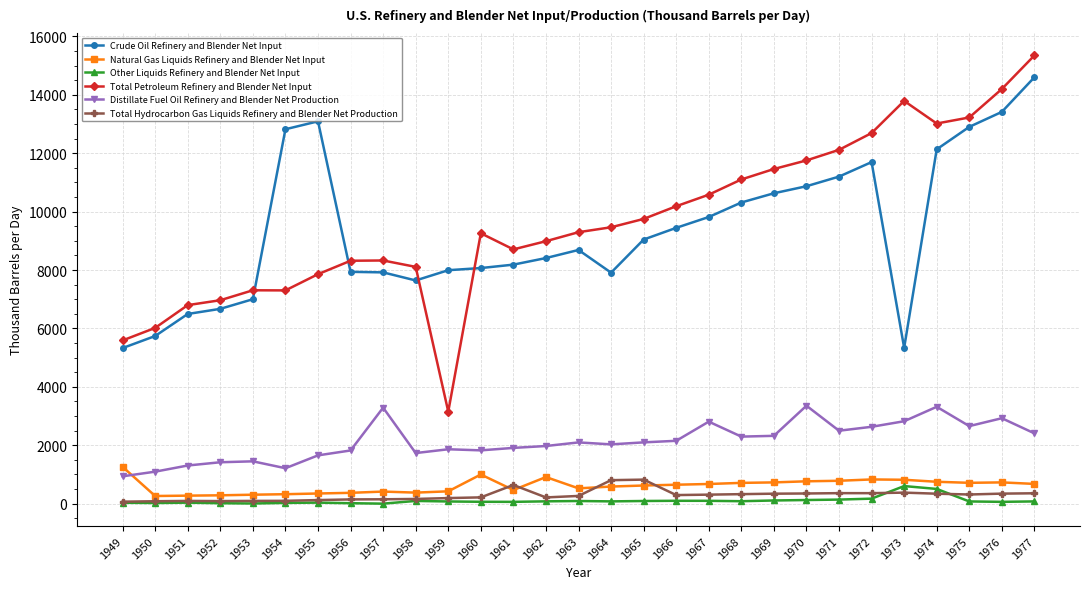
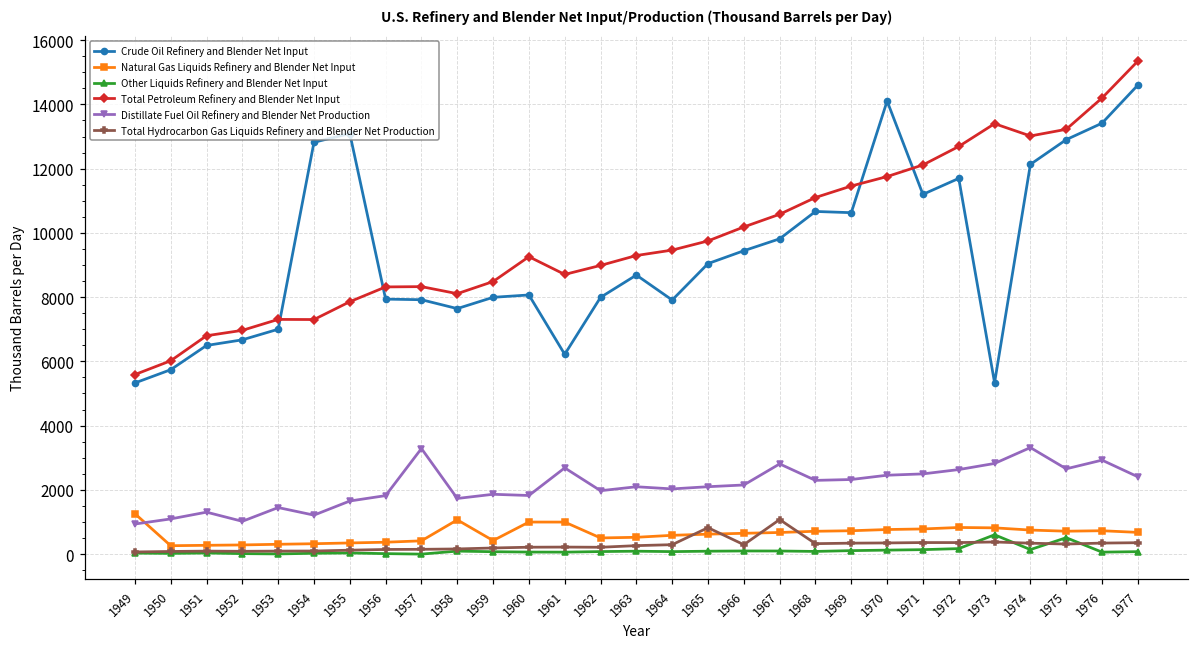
Distillate Fuel Oil Refinery and Blender Net Production, 1952: 1400 -> 1000
Natural Gas Liquids Refinery and Blender Net Input, 1958: 400 -> 1100
Total Petroleum Refinery and Blender Net Input, 1959: 3100 -> 8500
Crude Oil Refinery and Blender Net Input, 1961: 8200 -> 6200
Natural Gas Liquids Refinery and Blender Net Input, 1961: 500 -> 1000
Distillate Fuel Oil Refinery and Blender Net Production, 1961: 1900 -> 2700
Total Hydrocarbon Gas Liquids Refinery and Blender Net Production, 1961: 600 -> 200
Crude Oil Refinery and Blender Net Input, 1962: 8400 -> 8000
Natural Gas Liquids Refinery and Blender Net Input, 1962: 900 -> 500
Total Hydrocarbon Gas Liquids Refinery and Blender Net Production, 1964: 800 -> 300
Total Hydrocarbon Gas Liquids Refinery and Blender Net Production, 1967: 300 -> 1100
Crude Oil Refinery and Blender Net Input, 1968: 10300 -> 10700
Crude Oil Refinery and Blender Net Input, 1970: 10900 -> 14100
Distillate Fuel Oil Refinery and Blender Net Production, 1970: 3400 -> 2500
Total Petroleum Refinery and Blender Net Input, 1973: 13800 -> 13400
Other Liquids Refinery and Blender Net Input, 1974: 500 -> 100
Other Liquids Refinery and Blender Net Input, 1975: 100 -> 500
